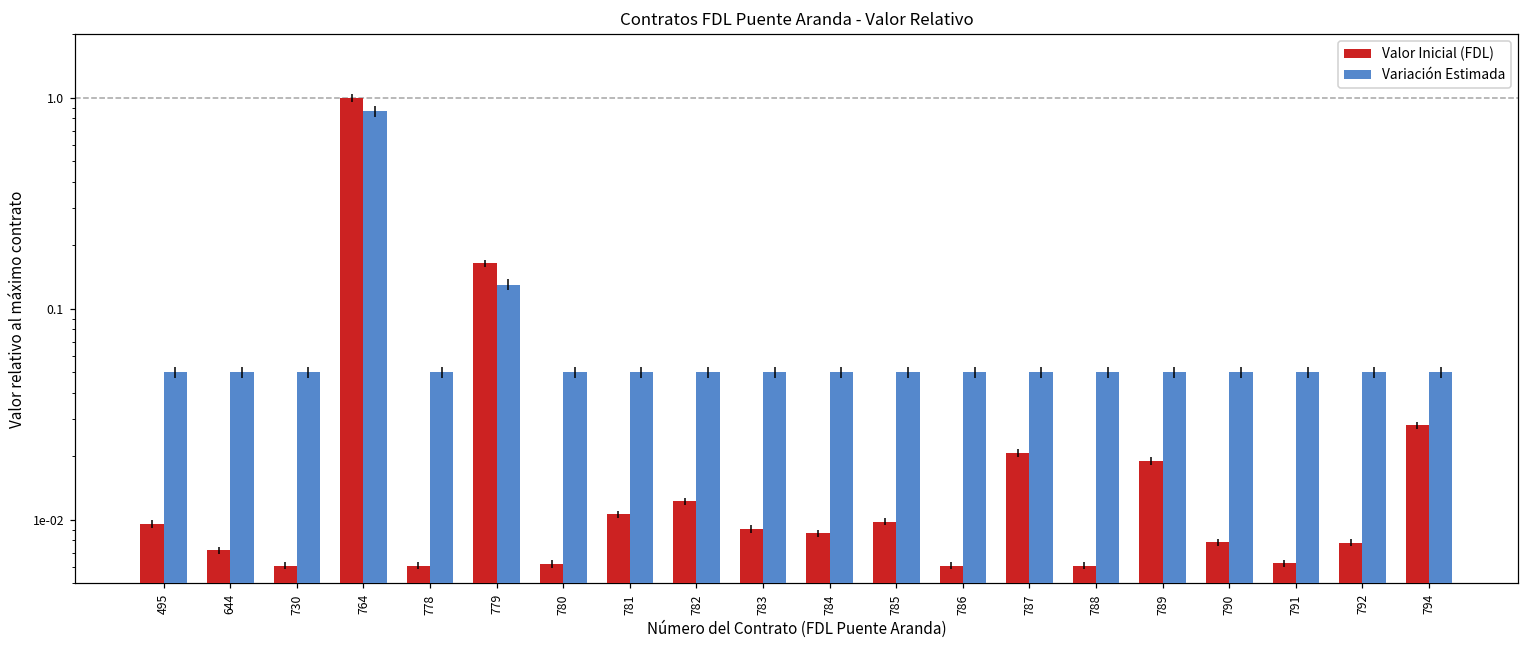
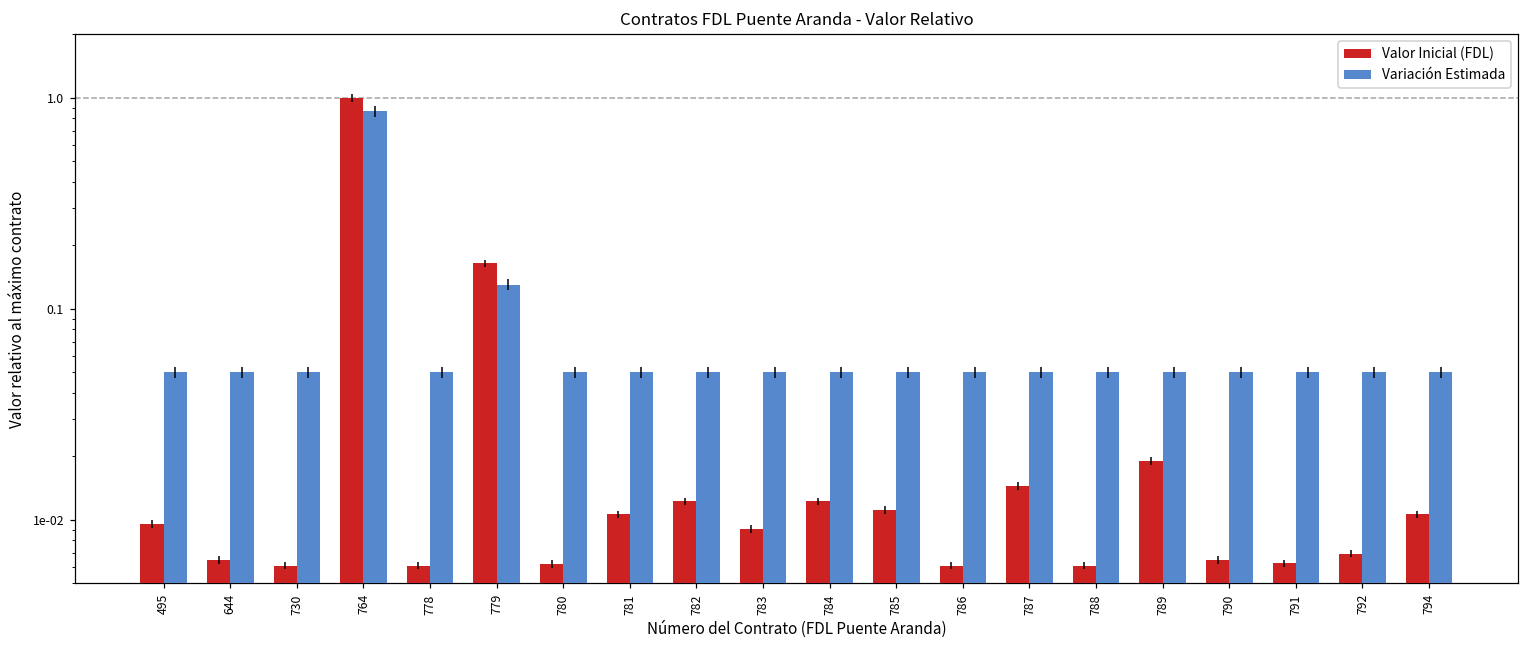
Valor Inicial (FDL), 644: 0.0072 -> 0.0065
Valor Inicial (FDL), 784: 0.009 -> 0.012
Valor Inicial (FDL), 785: 0.010 -> 0.011
Valor Inicial (FDL), 787: 0.021 -> 0.015
Valor Inicial (FDL), 790: 0.0078 -> 0.0065
Valor Inicial (FDL), 792: 0.0078 -> 0.0069
Valor Inicial (FDL), 794: 0.028 -> 0.011
